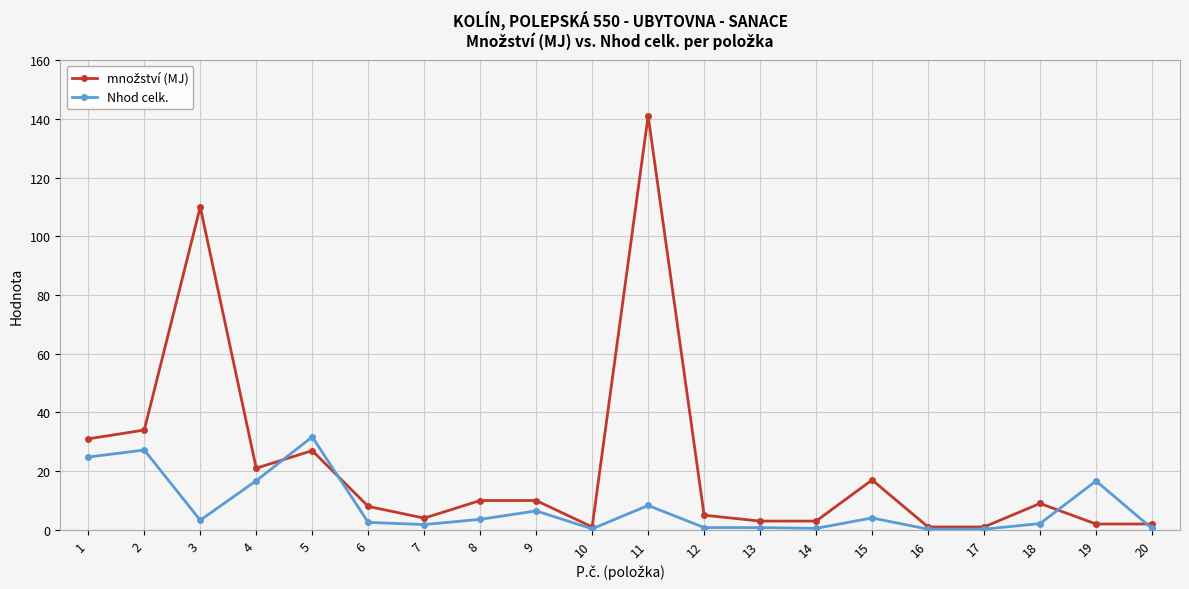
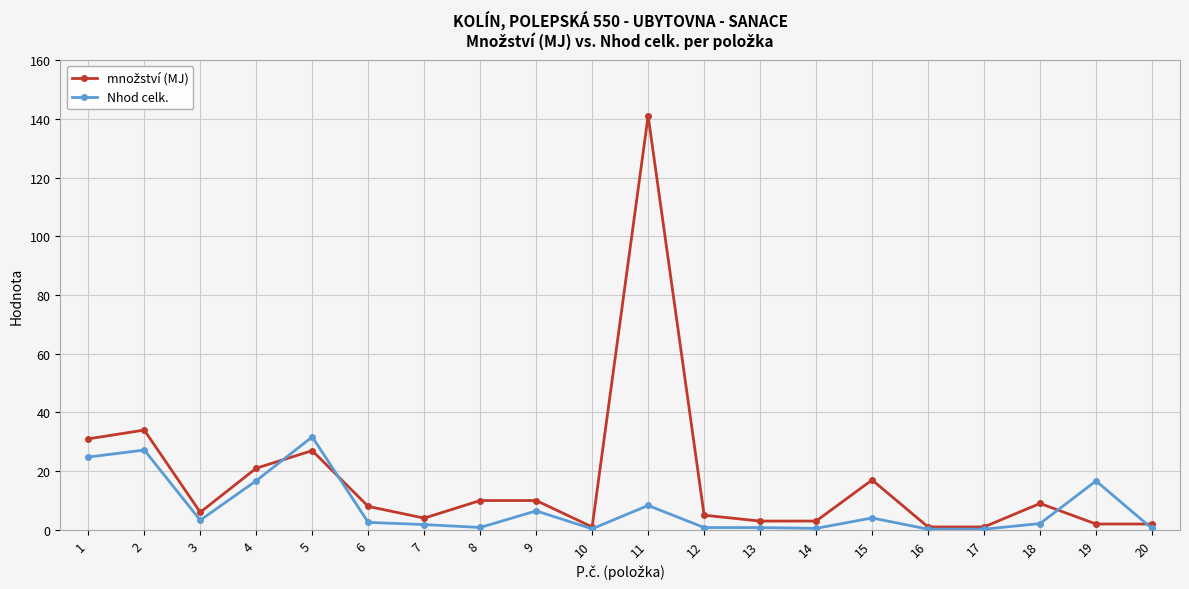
množství (MJ), 3: 110 -> 6
Nhod celk., 8: 4 -> 1
